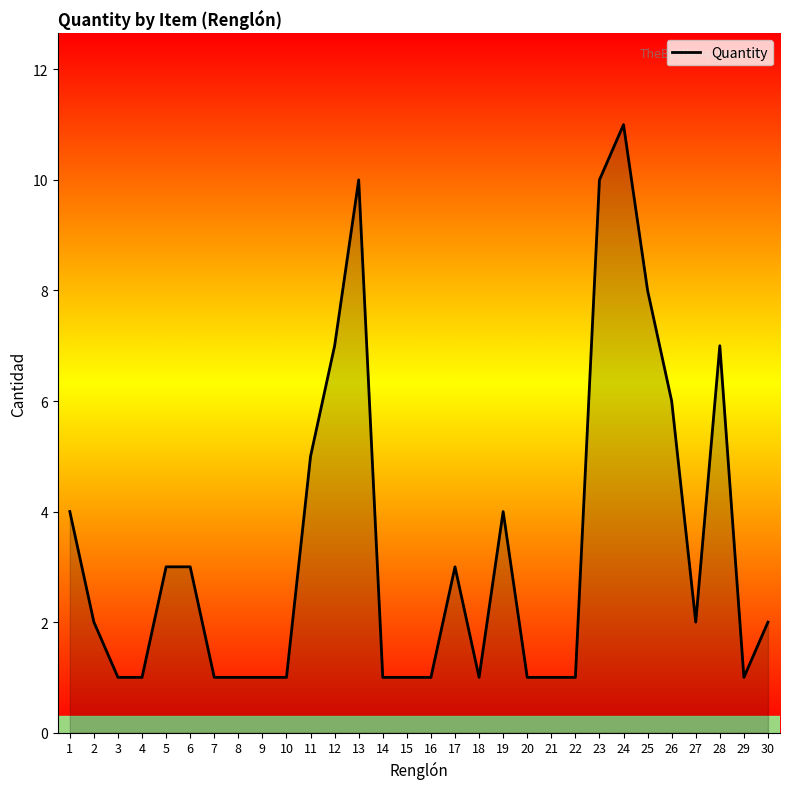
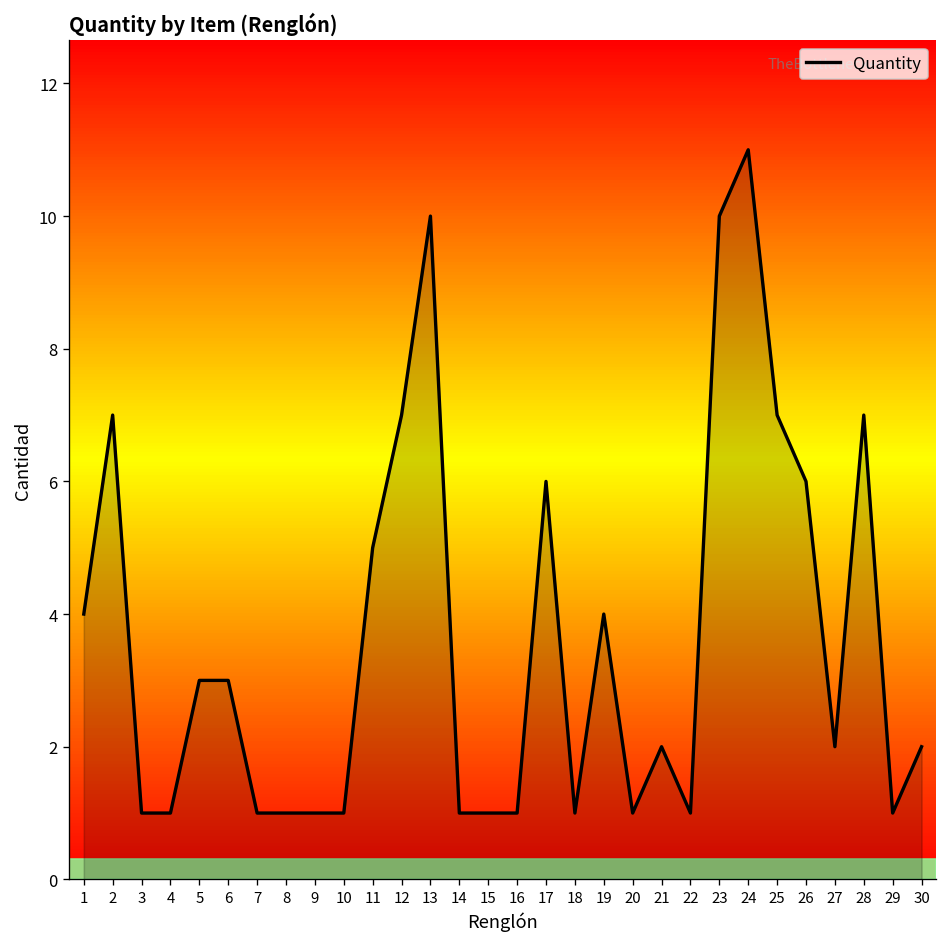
2: 2 -> 7
17: 3 -> 6
21: 1 -> 2
25: 8 -> 7
